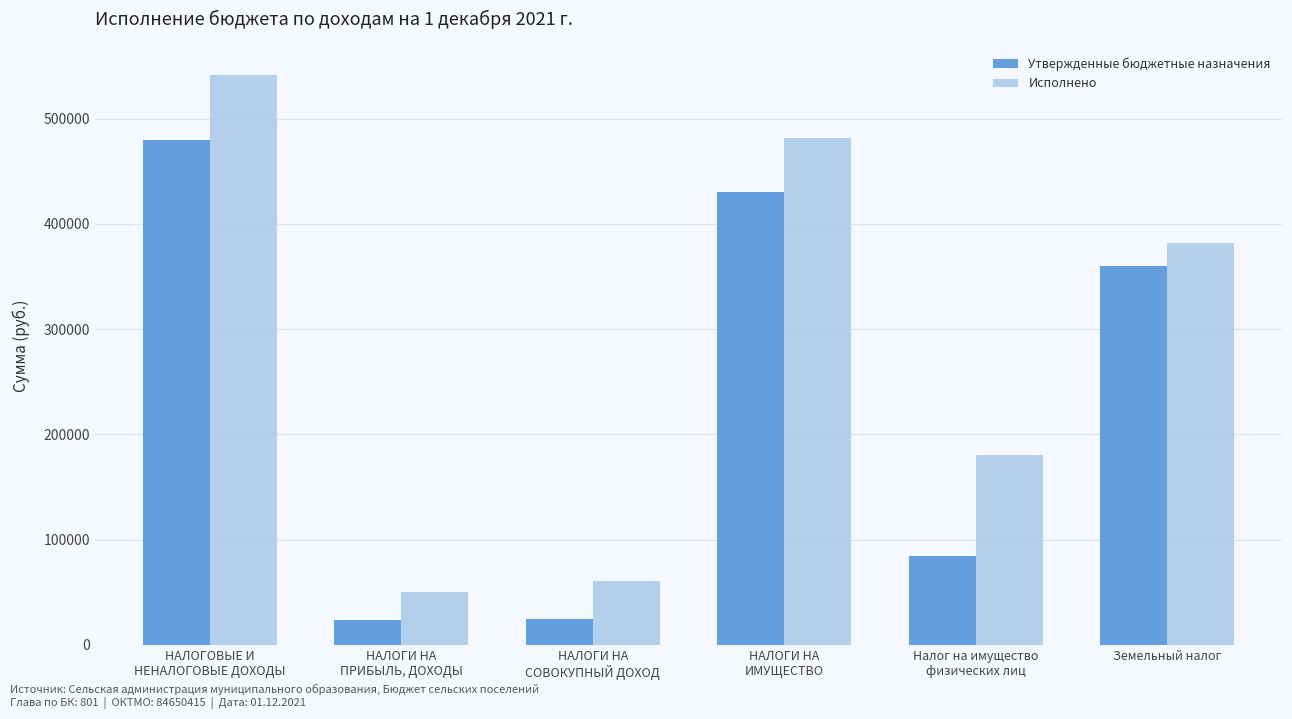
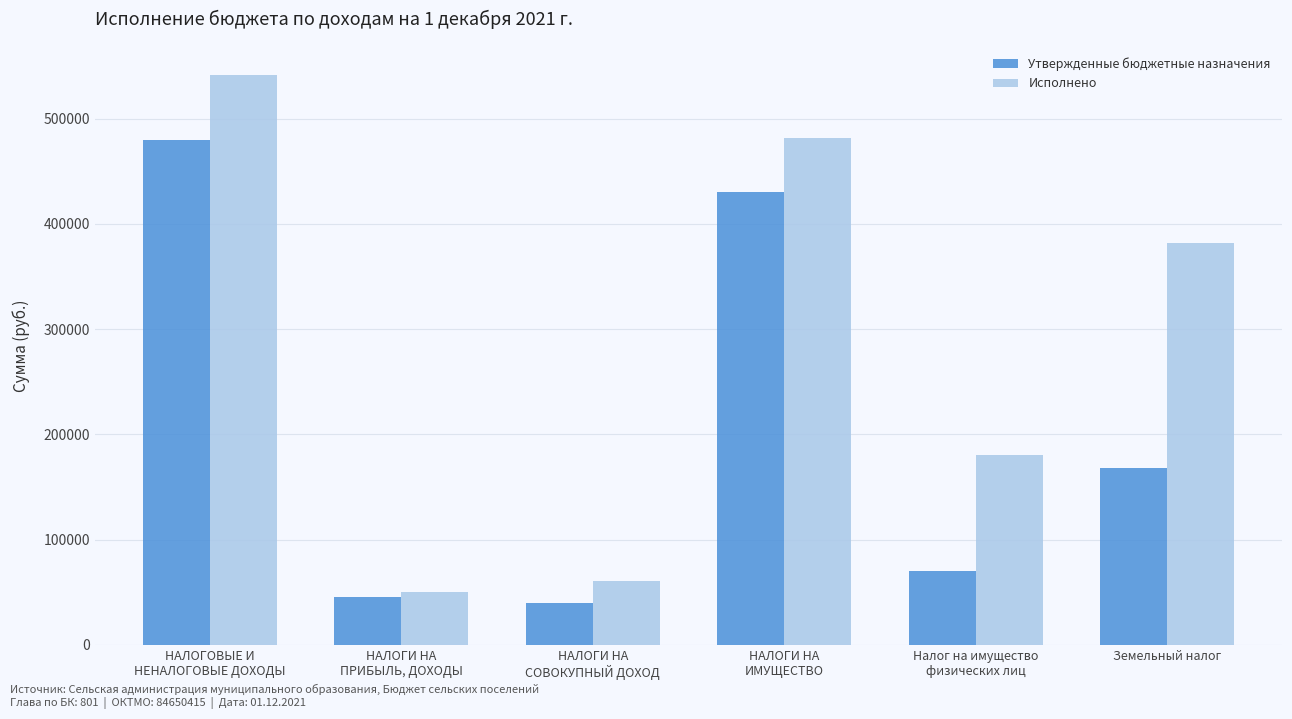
Утвержденные бюджетные назначения, НАЛОГИ НА ПРИБЫЛЬ, ДОХОДЫ: 24000 -> 45000
Утвержденные бюджетные назначения, НАЛОГИ НА СОВОКУПНЫЙ ДОХОД: 24000 -> 40000
Утвержденные бюджетные назначения, Налог на имущество физических лиц: 84000 -> 70000
Утвержденные бюджетные назначения, Земельный налог: 360000 -> 168000
